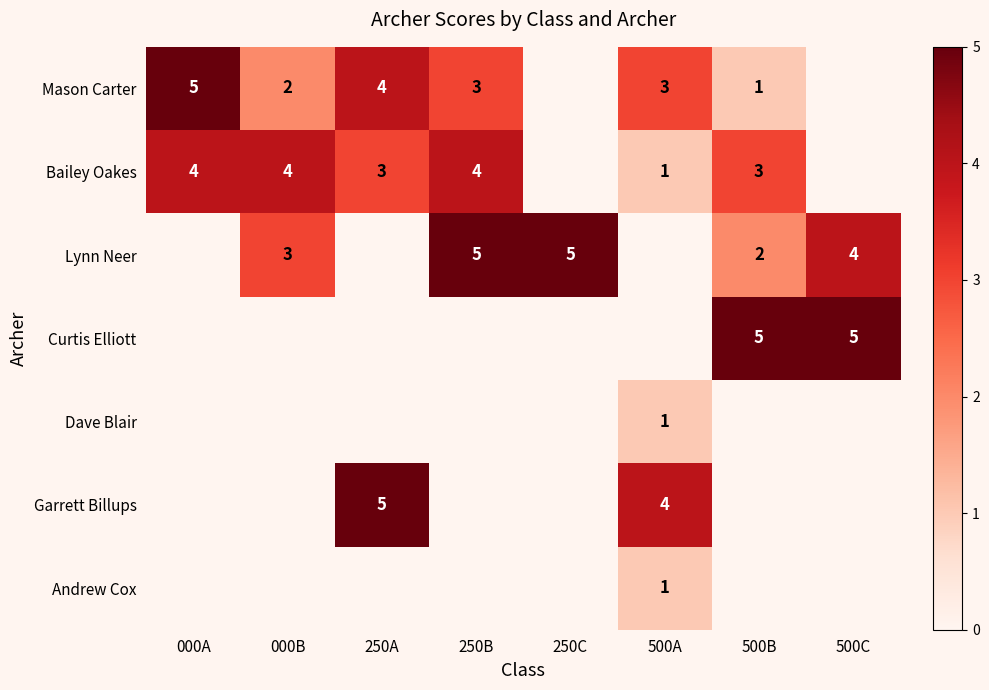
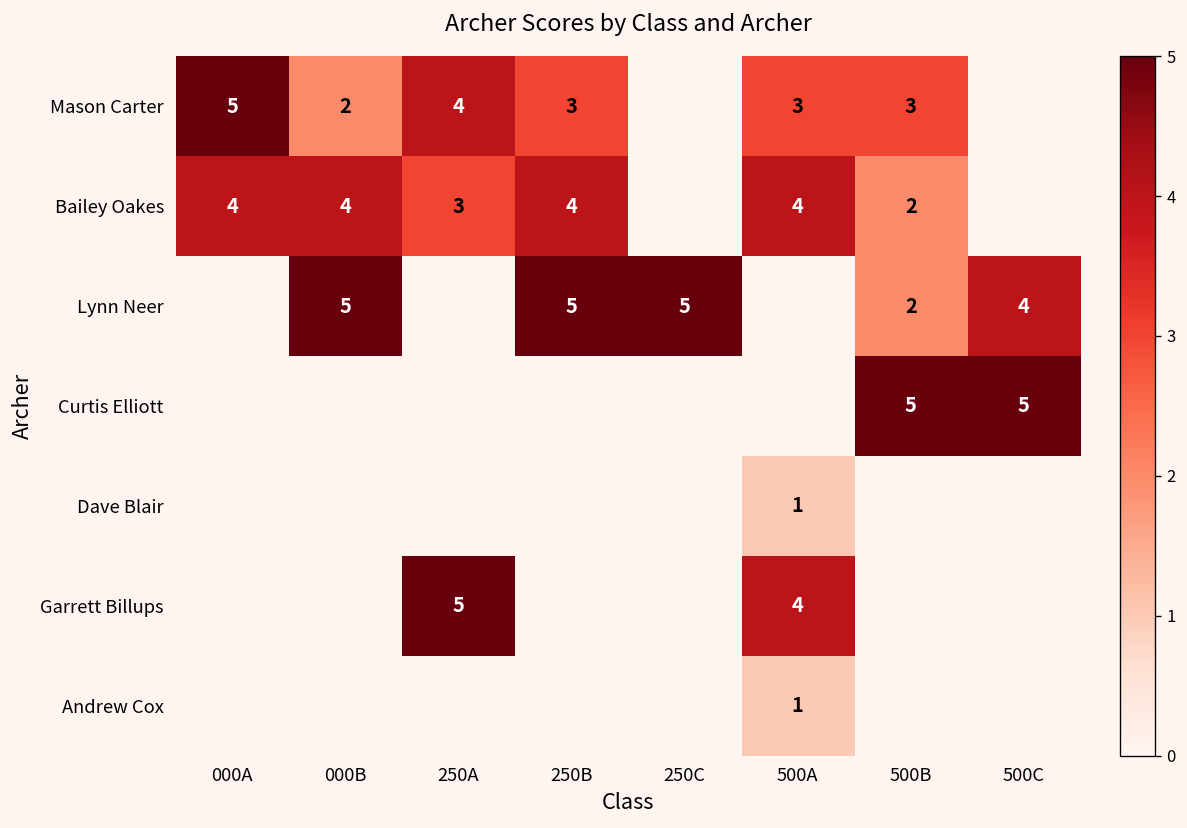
Mason Carter, 500B: 1 -> 3
Bailey Oakes, 500A: 1 -> 4
Bailey Oakes, 500B: 3 -> 2
Lynn Neer, 000B: 3 -> 5
